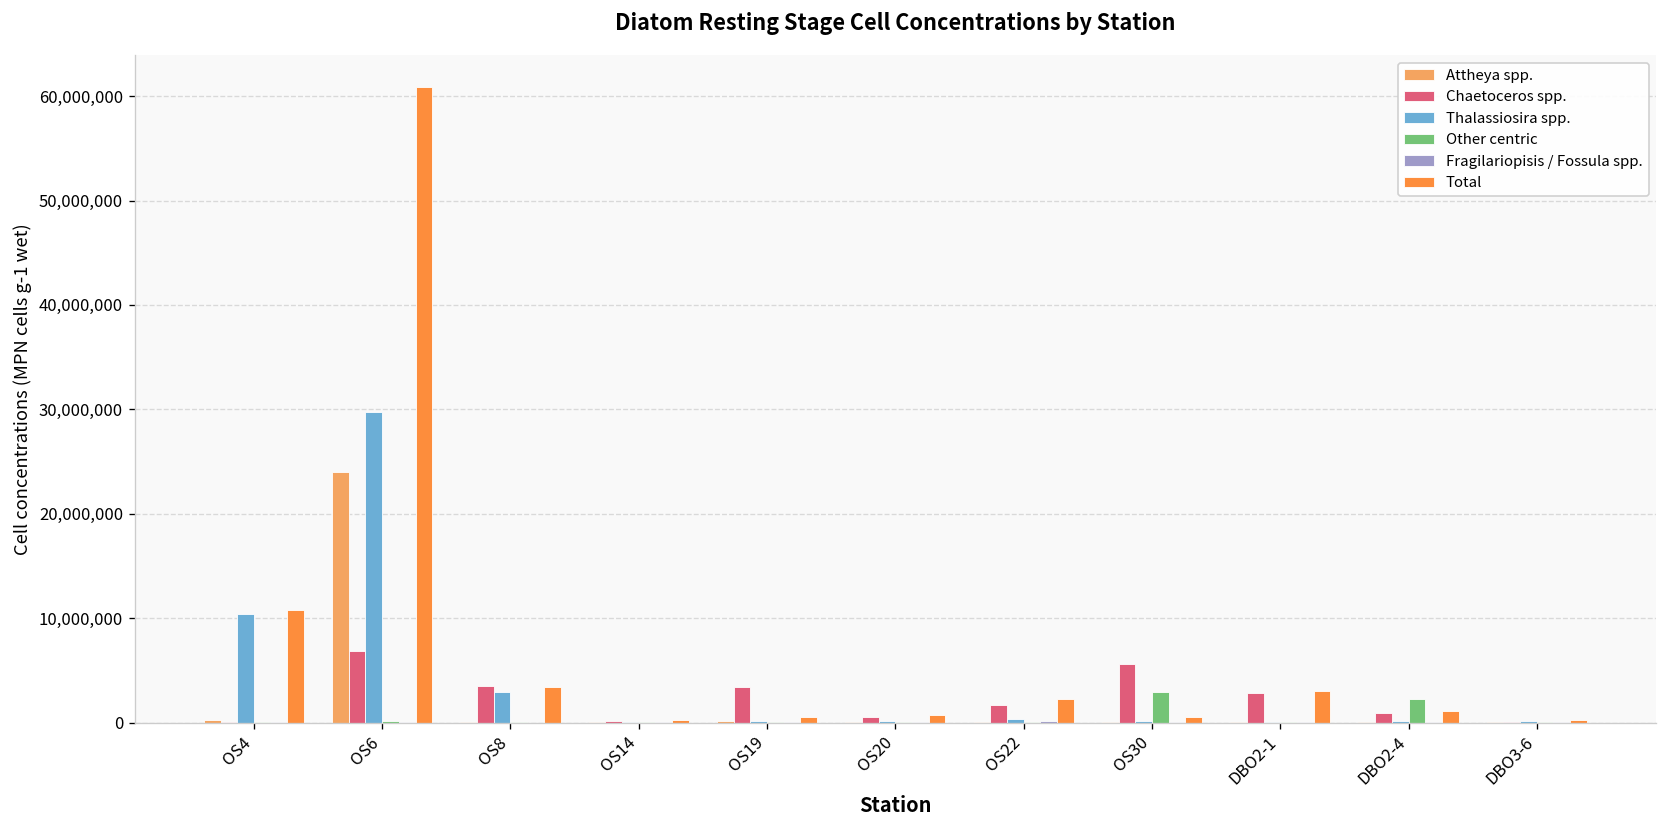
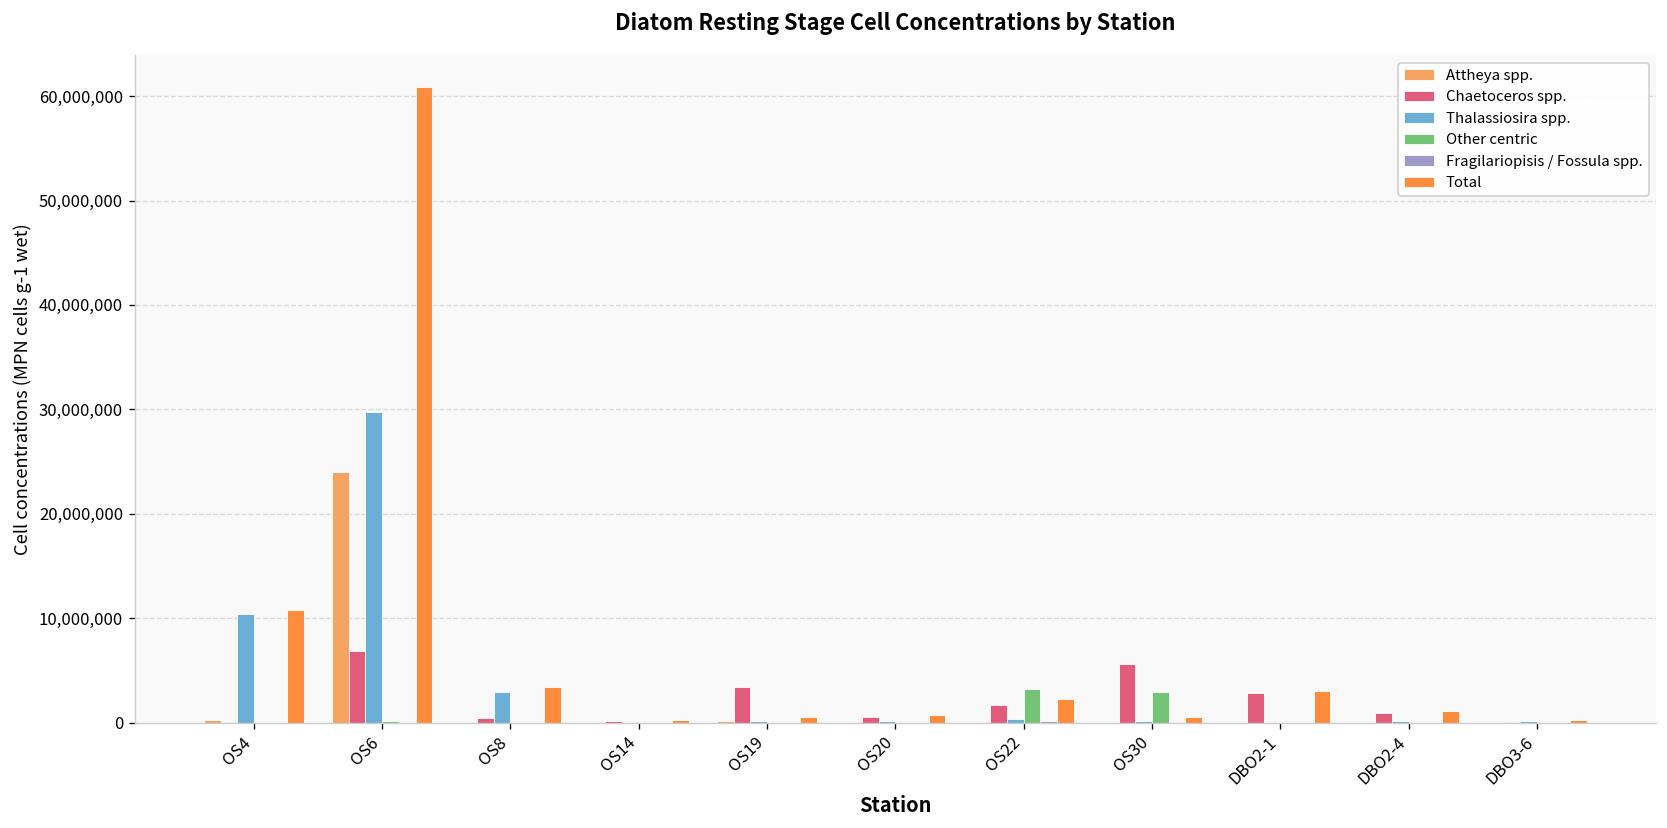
Chaetoceros spp., OS8: 4,000,000 -> 0
Other centric, OS22: 0 -> 3,000,000
Other centric, DBO2-4: 2,000,000 -> 0
